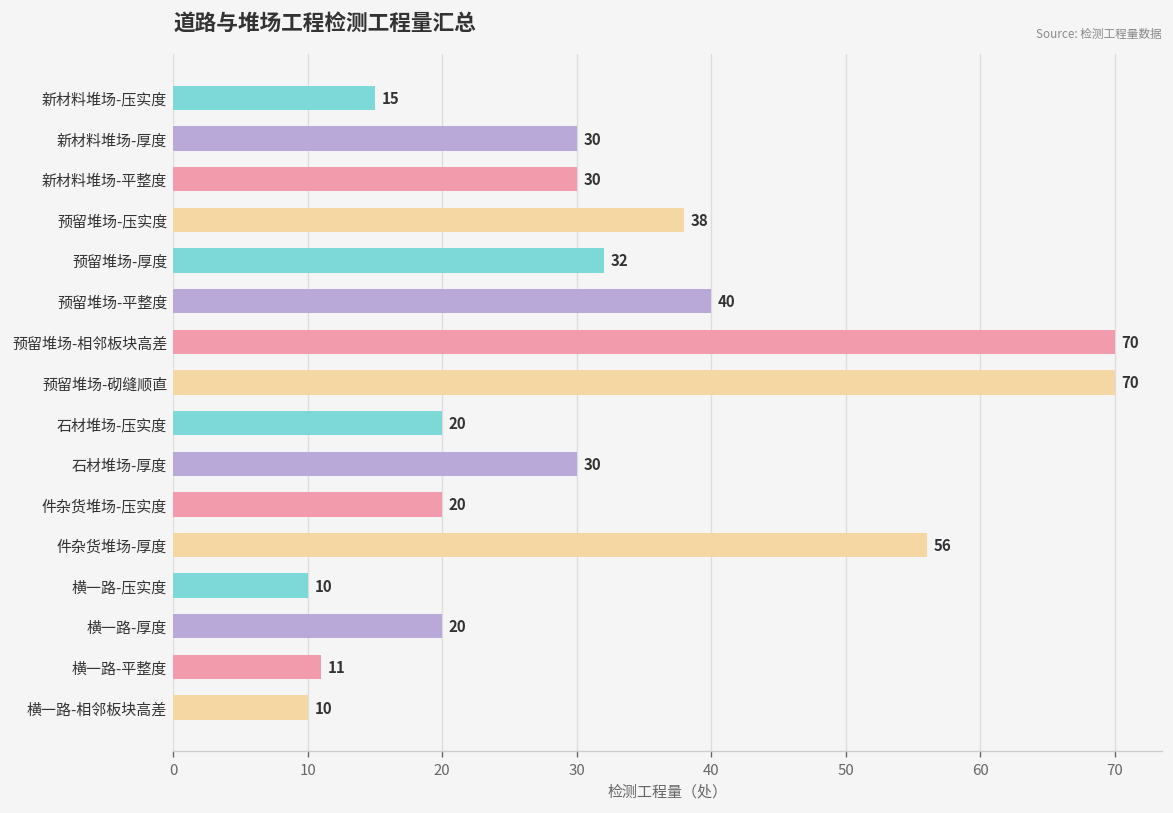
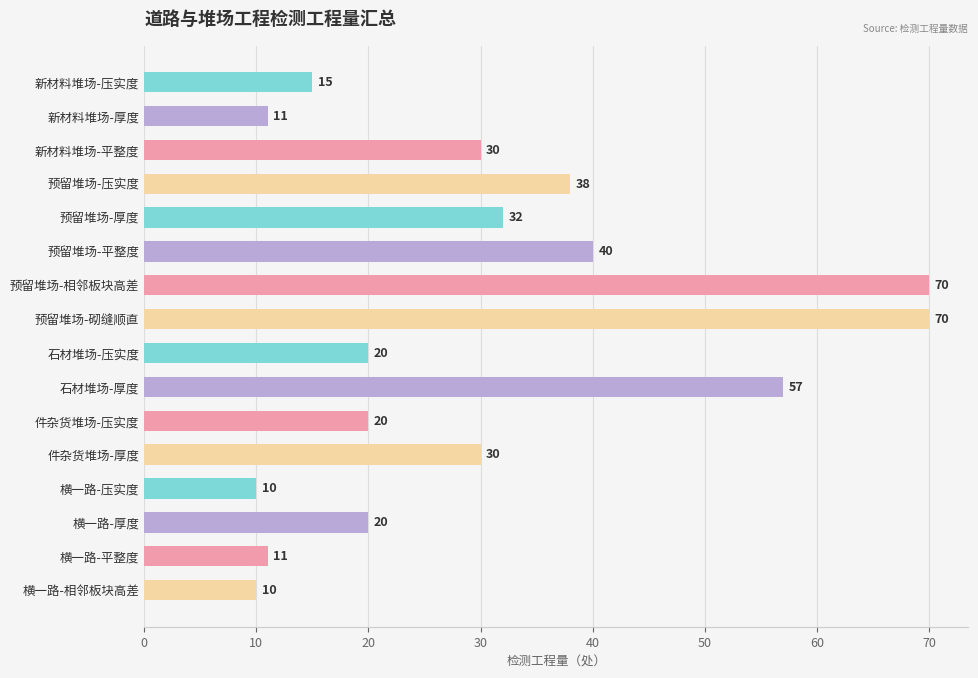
新材料堆场-厚度: 30 -> 11
石材堆场-厚度: 30 -> 57
件杂货堆场-厚度: 56 -> 30
